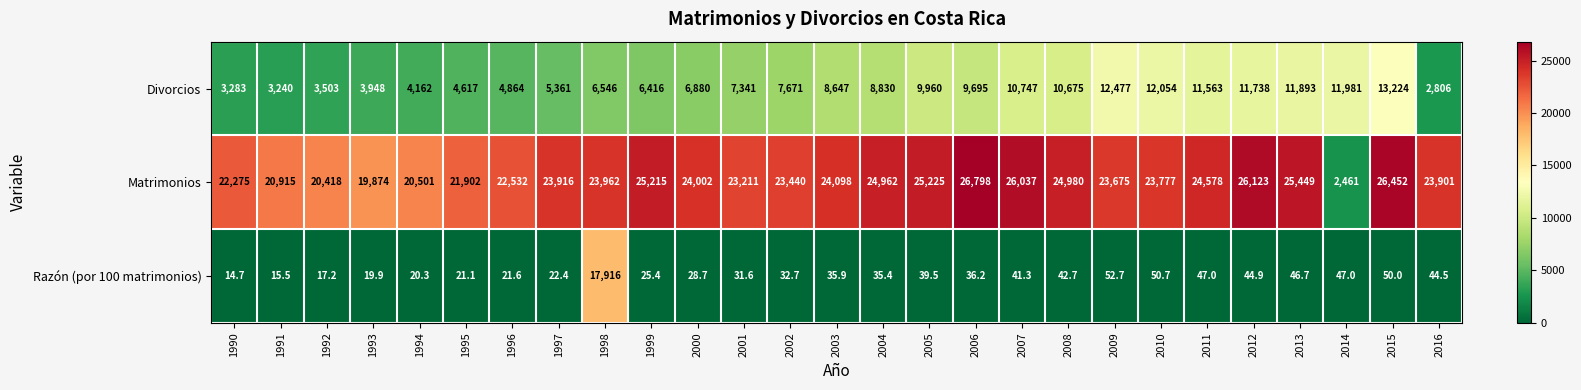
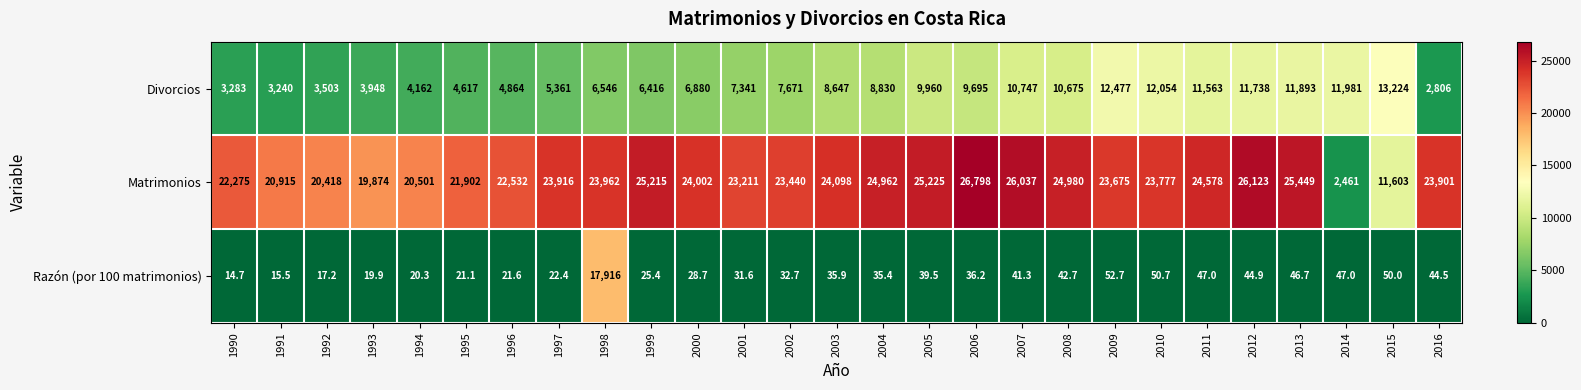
Matrimonios, 2015: 26,452 -> 11,603
